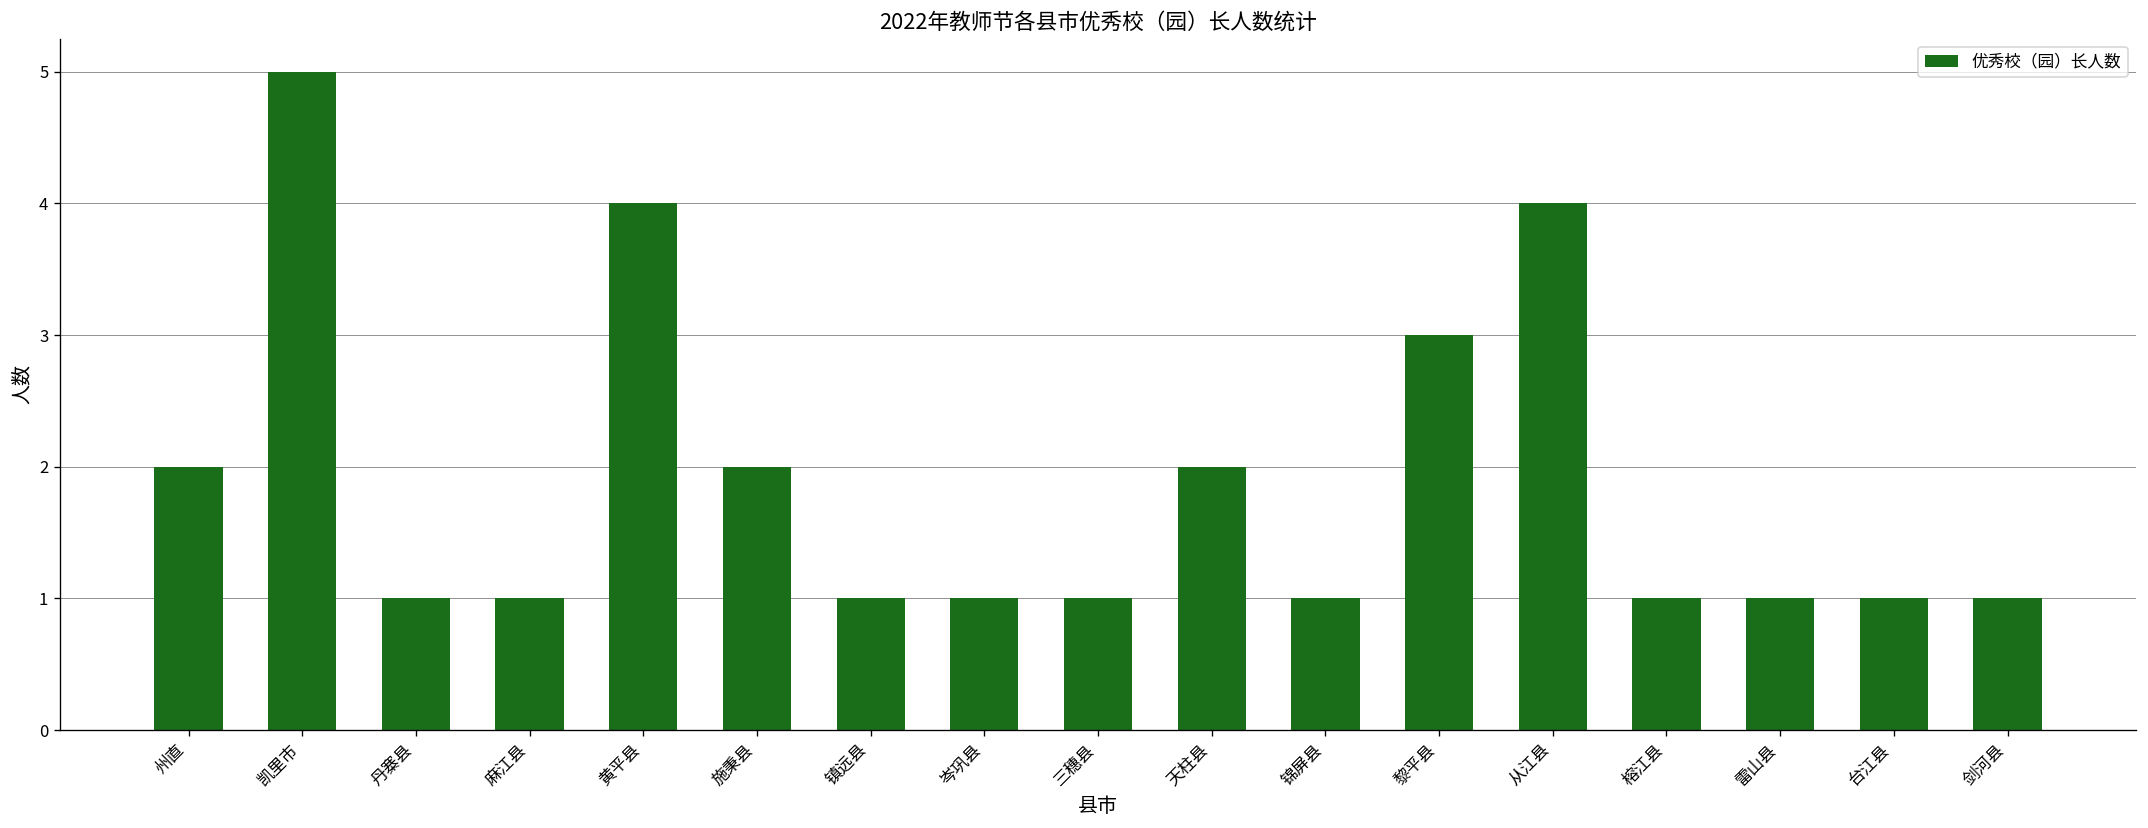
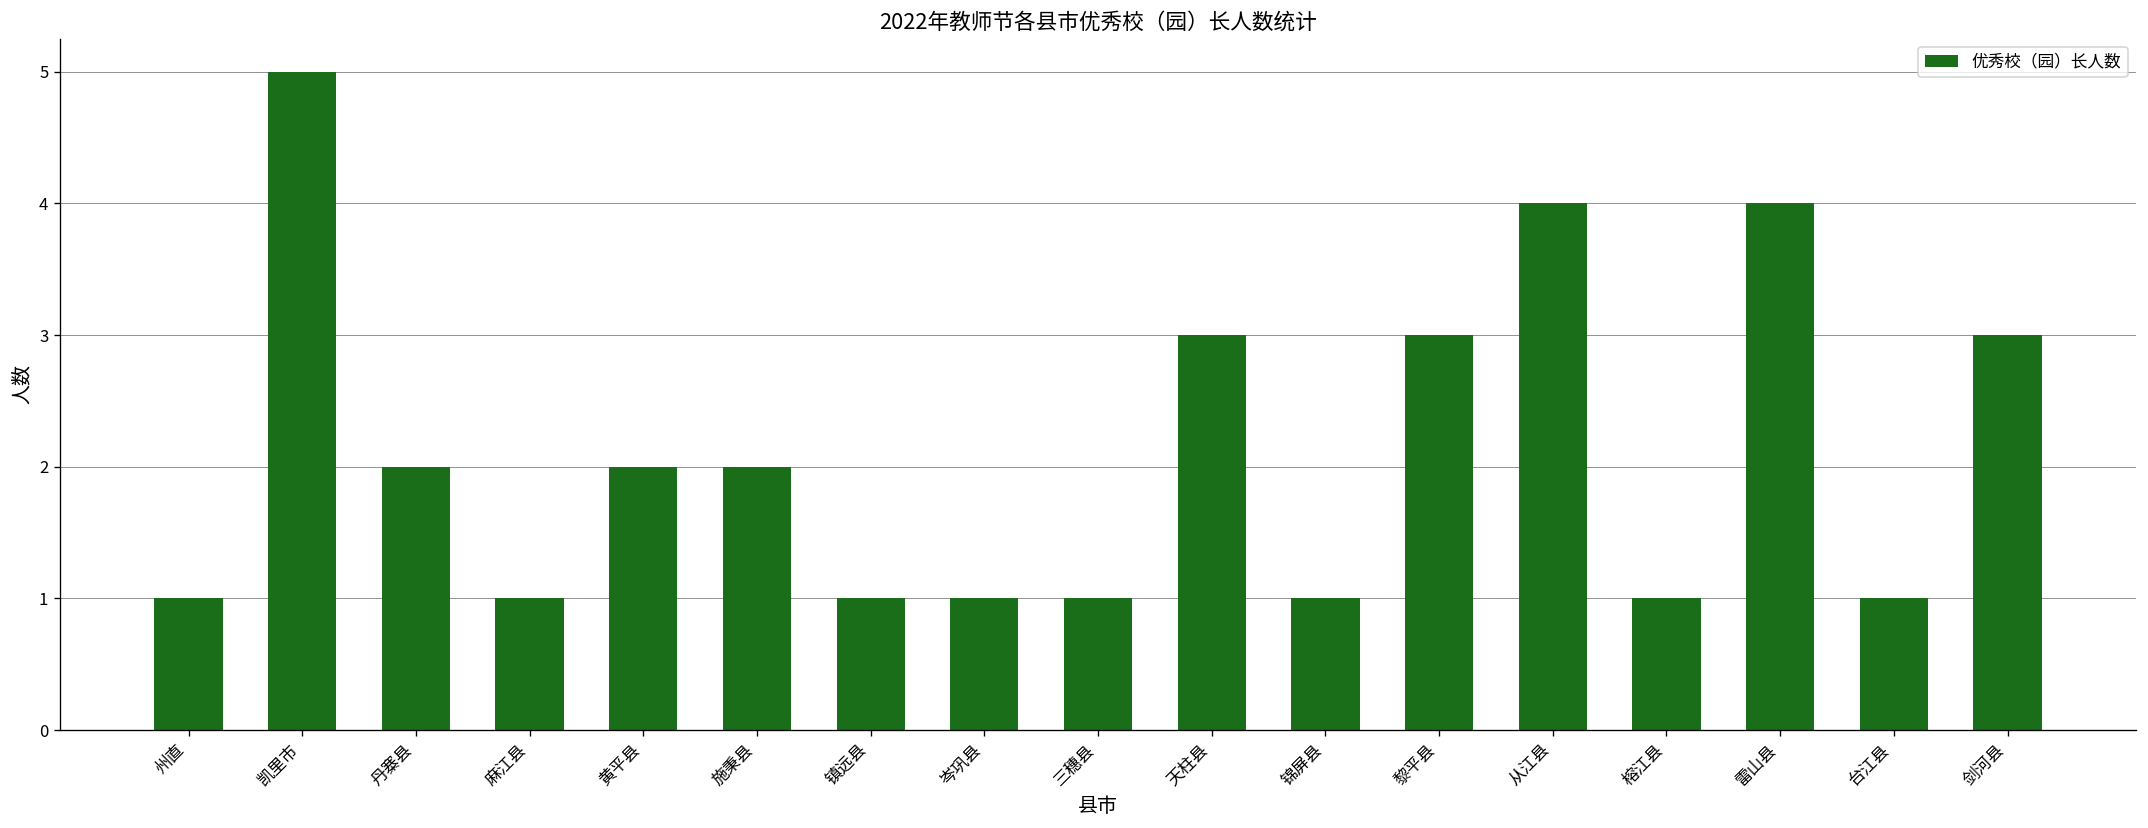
州直: 2 -> 1
丹寨县: 1 -> 2
黄平县: 4 -> 2
天柱县: 2 -> 3
雷山县: 1 -> 4
剑河县: 1 -> 3
